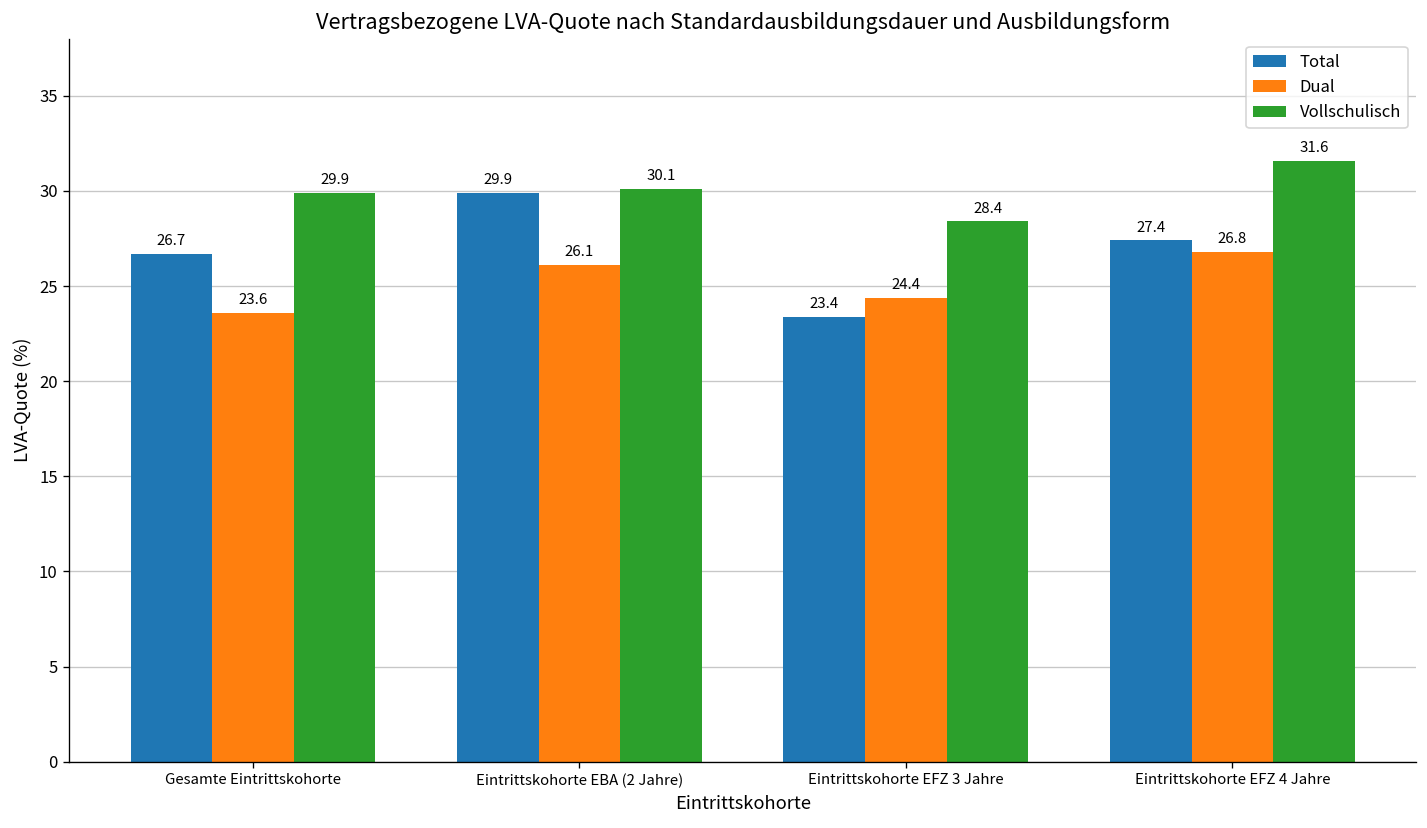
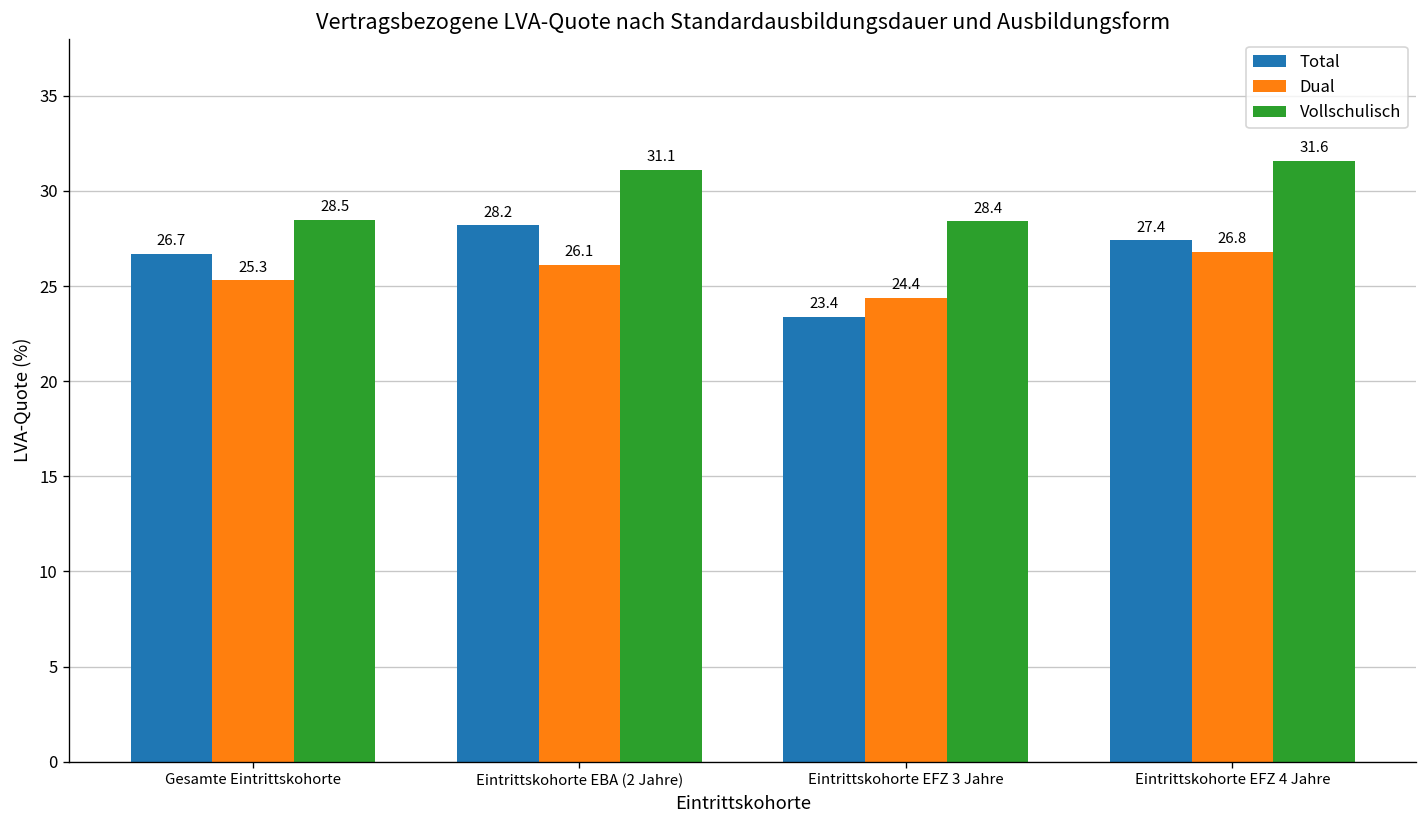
Dual, Gesamte Eintrittskohorte: 23.6 -> 25.3
Vollschulisch, Gesamte Eintrittskohorte: 29.9 -> 28.5
Total, Eintrittskohorte EBA (2 Jahre): 29.9 -> 28.2
Vollschulisch, Eintrittskohorte EBA (2 Jahre): 30.1 -> 31.1
